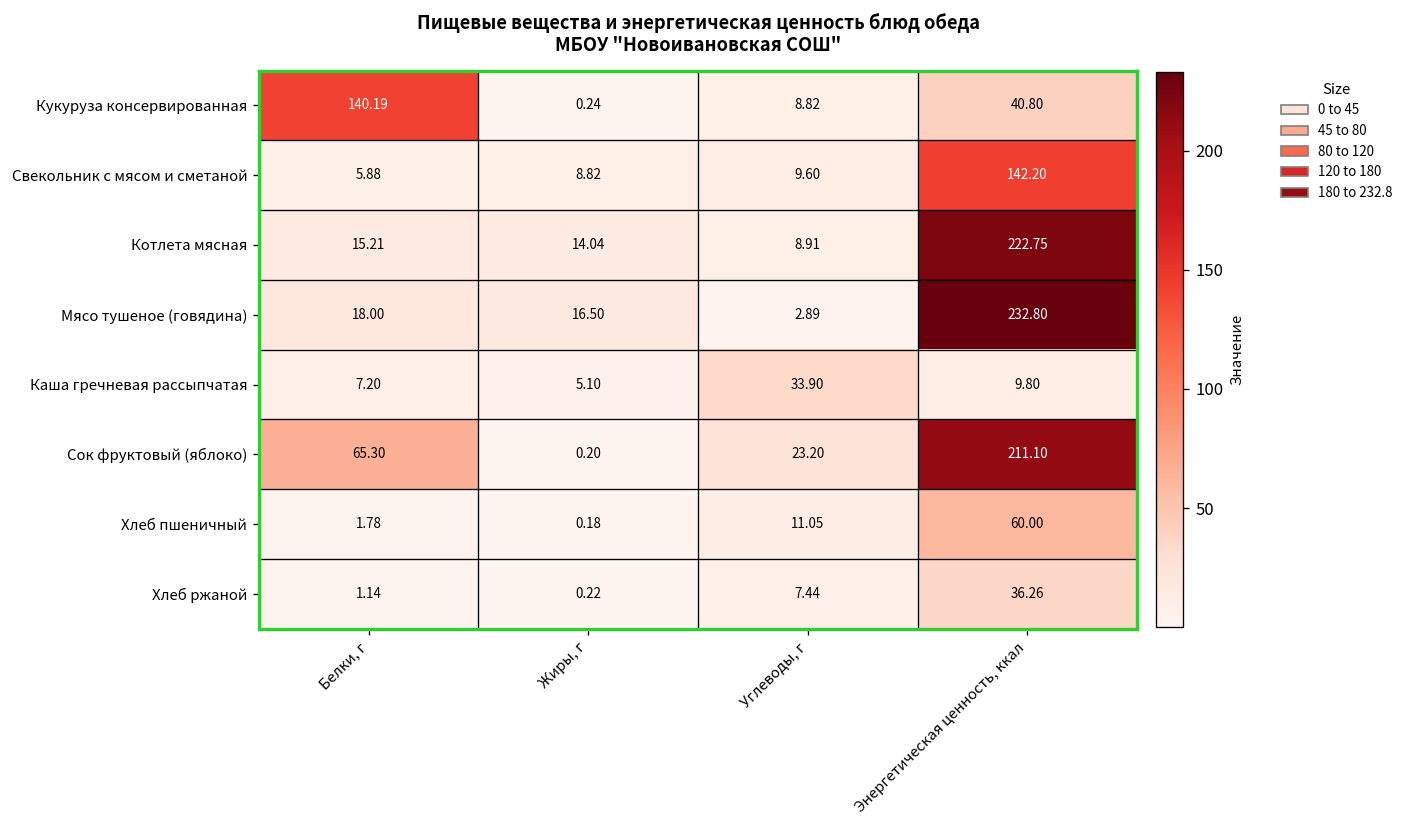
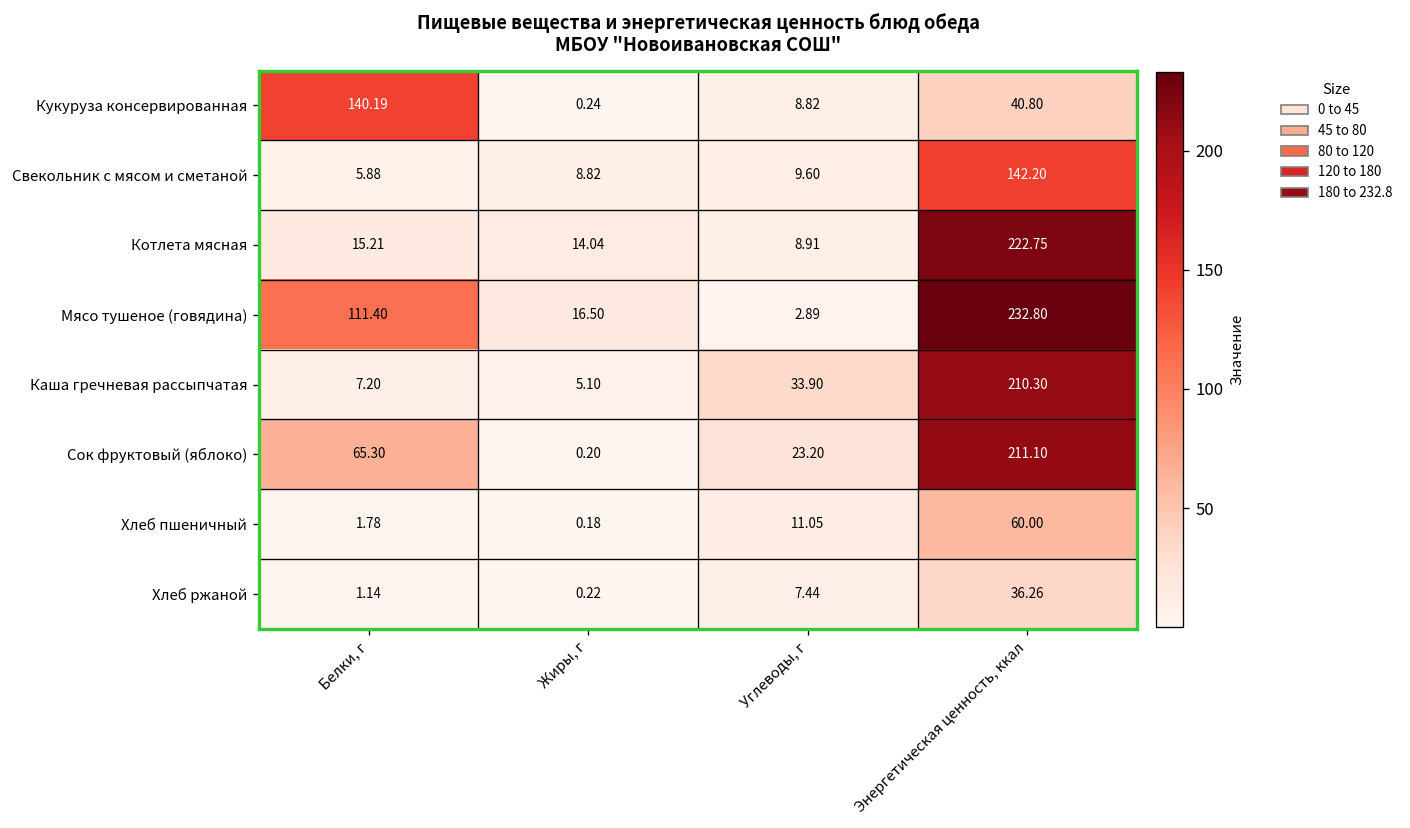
Мясо тушеное (говядина), Белки, г: 18.00 -> 111.40
Каша гречневая рассыпчатая, Энергетическая ценность, ккал: 9.80 -> 210.30
